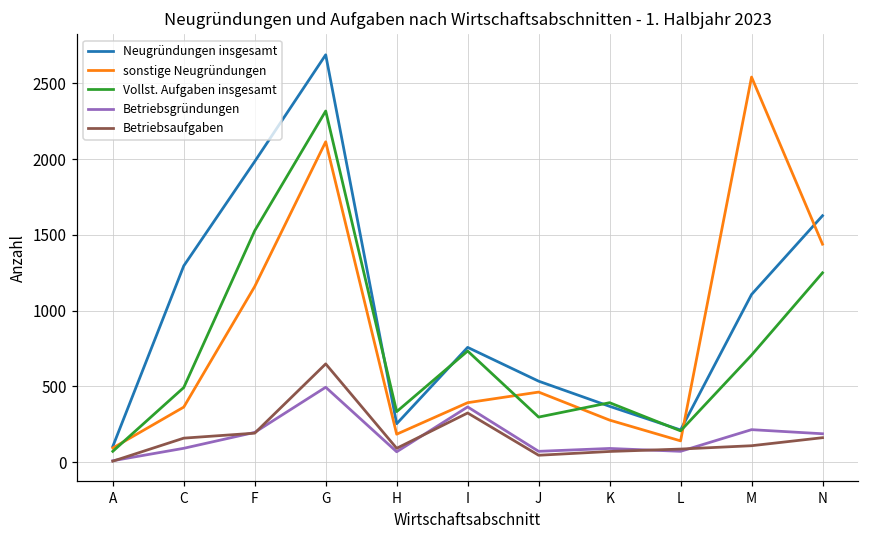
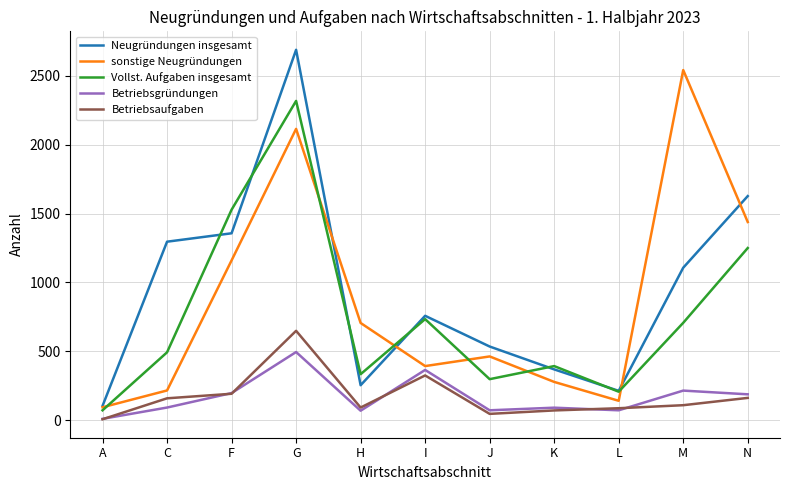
sonstige Neugründungen, C: 360 -> 220
Neugründungen insgesamt, F: 1990 -> 1360
sonstige Neugründungen, H: 190 -> 710
